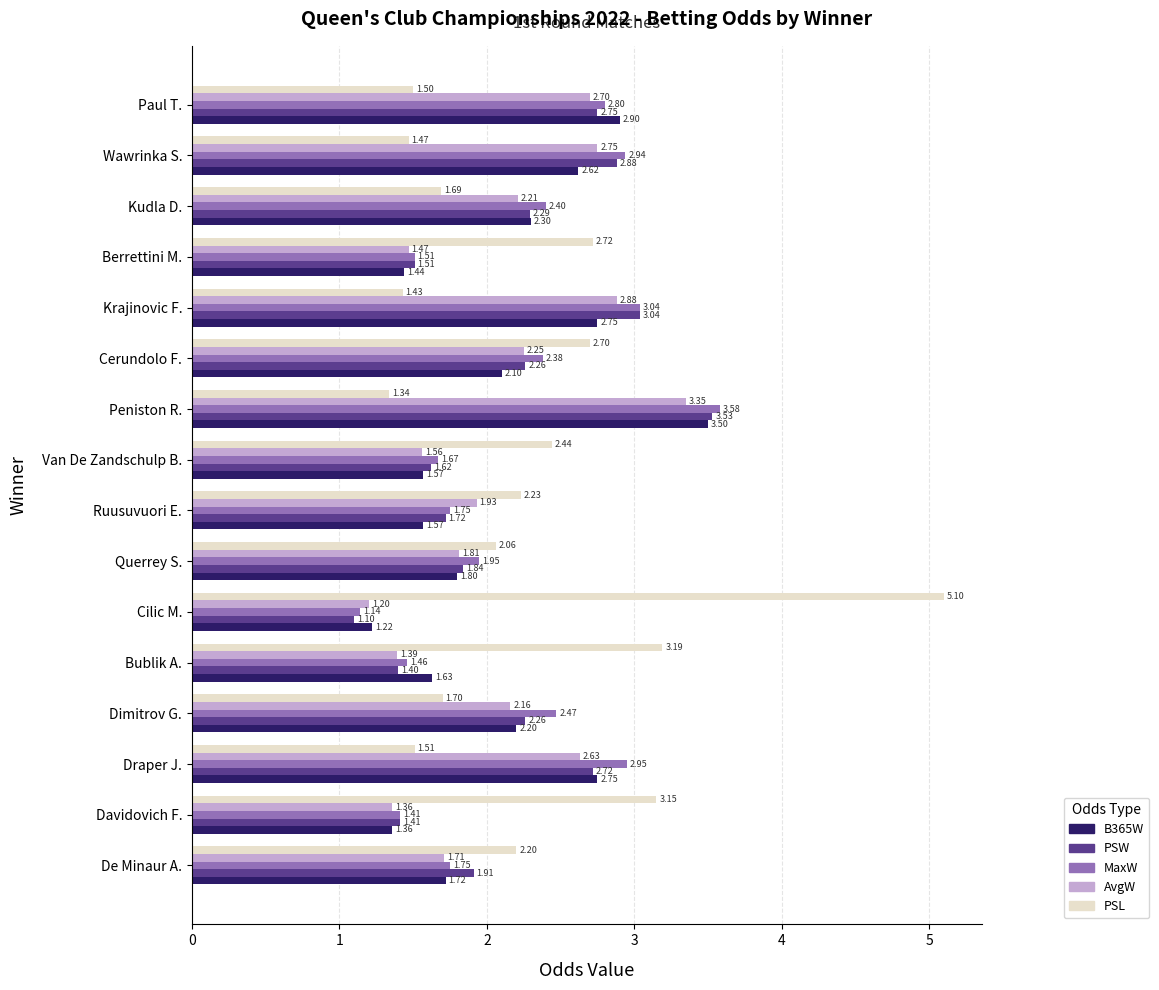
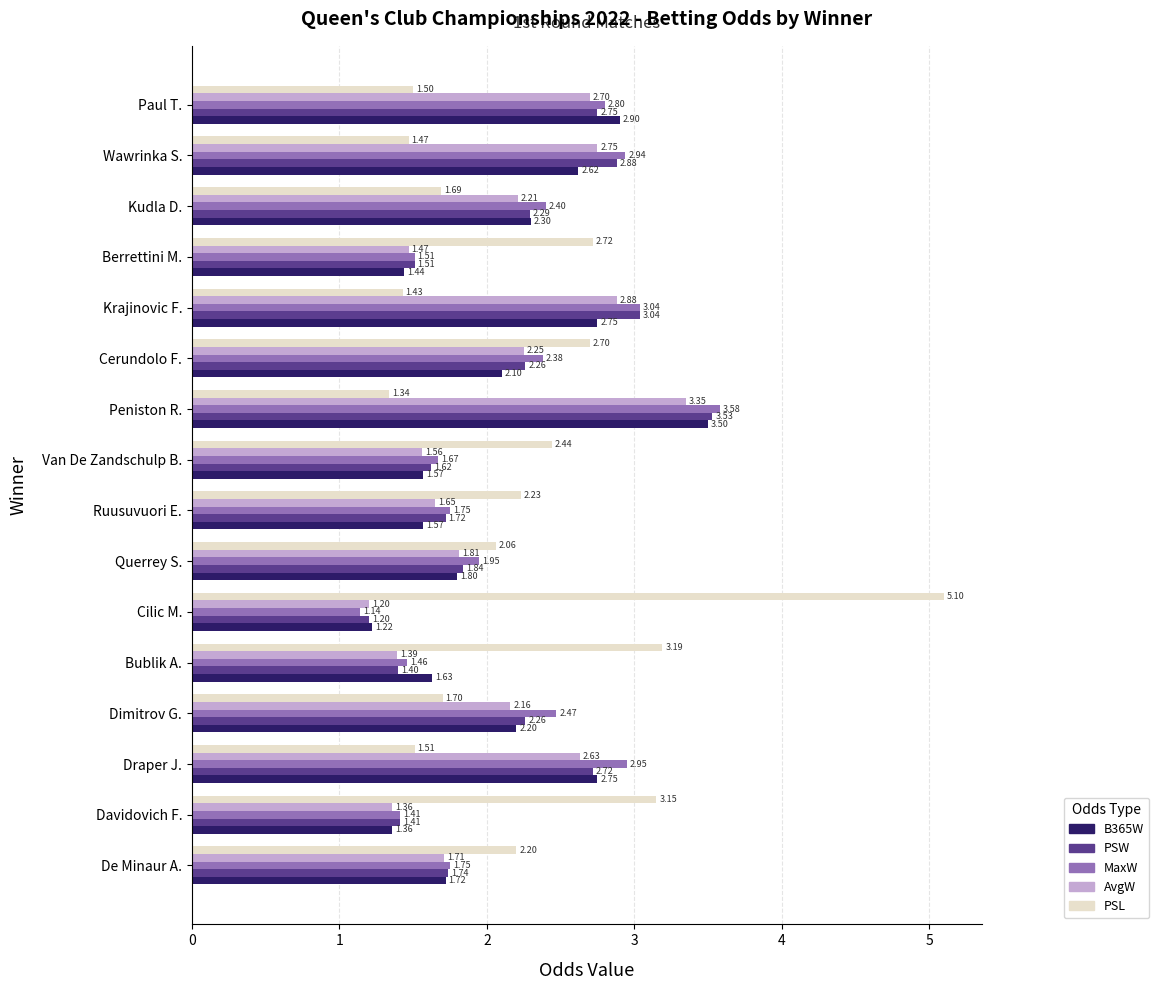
AvgW, Ruusuvuori E.: 1.93 -> 1.65
PSW, Cilic M.: 1.10 -> 1.20
PSW, De Minaur A.: 1.91 -> 1.74
